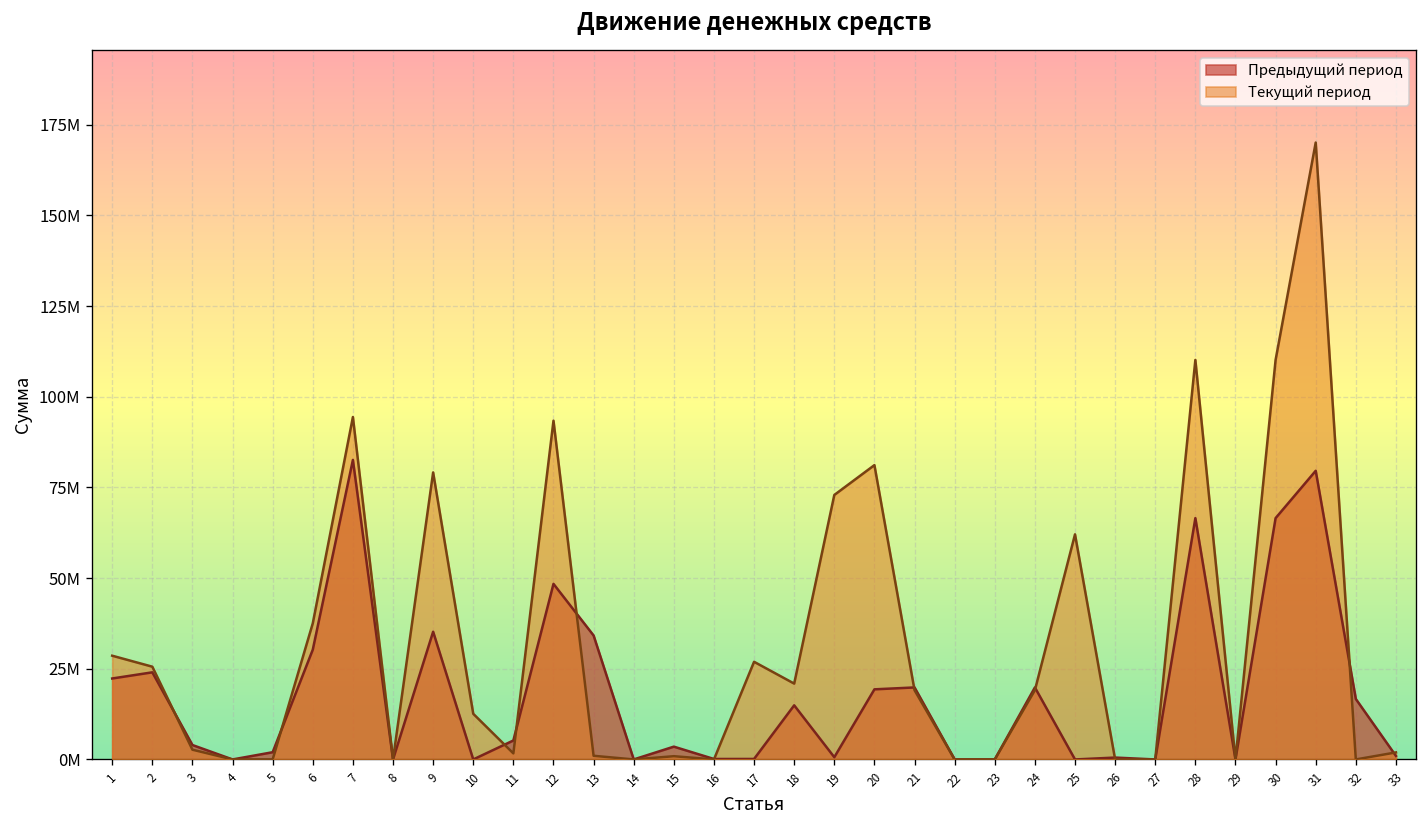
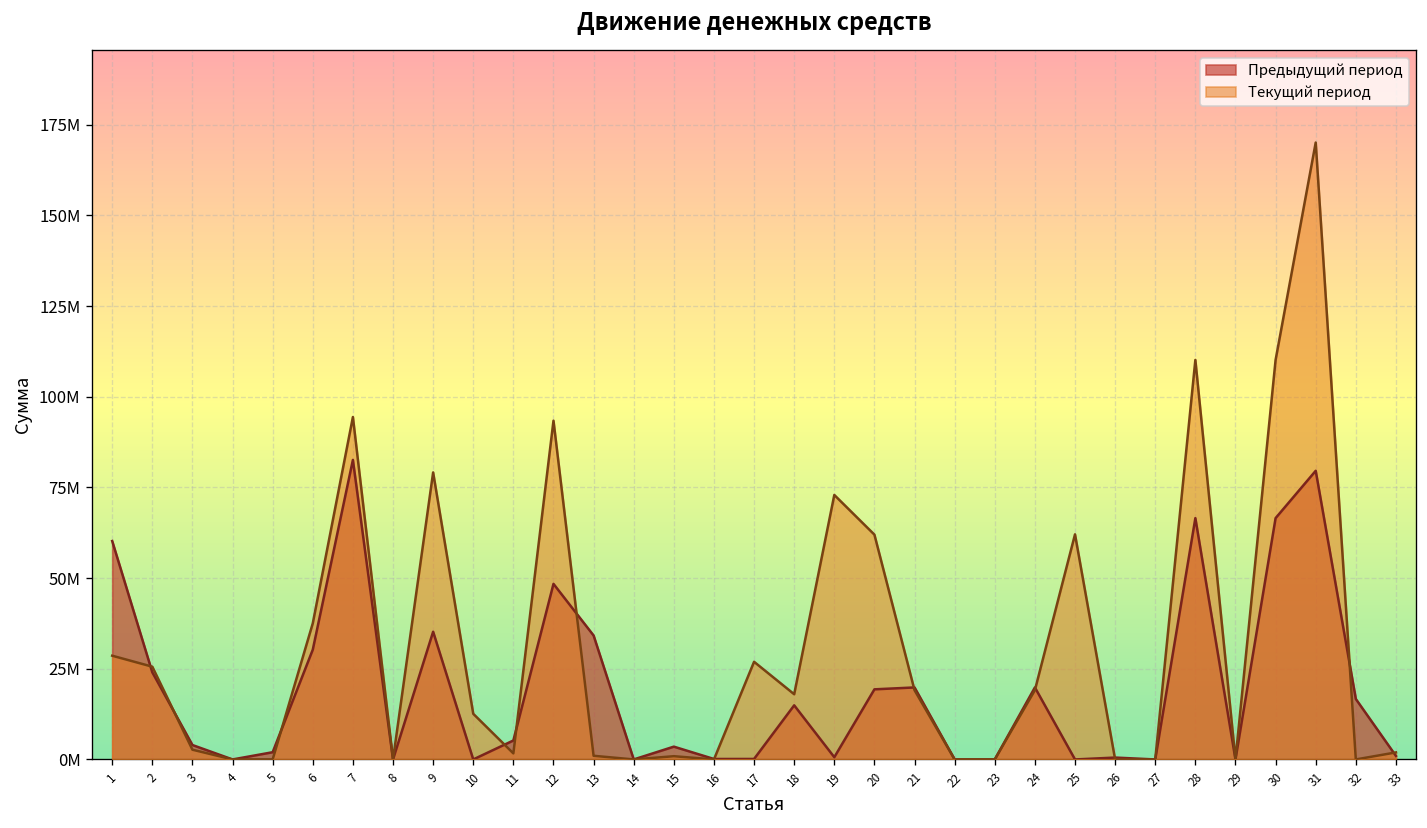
Предыдущий период, 1: 22000000 -> 60000000
Текущий период, 18: 21000000 -> 18000000
Текущий период, 20: 81000000 -> 62000000
